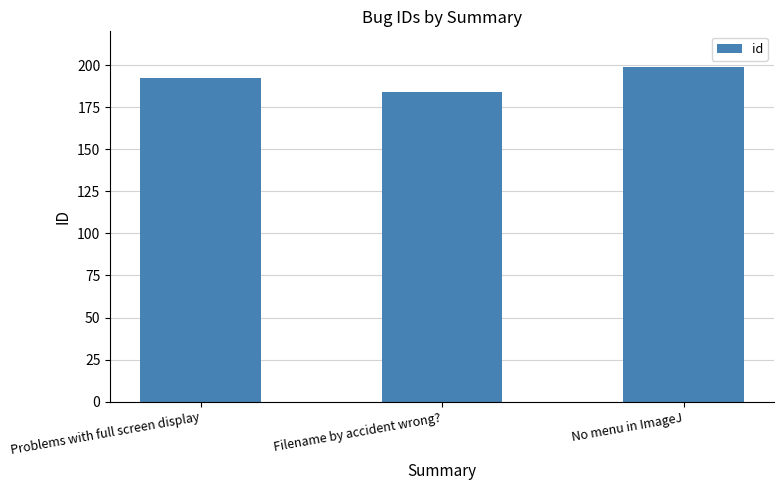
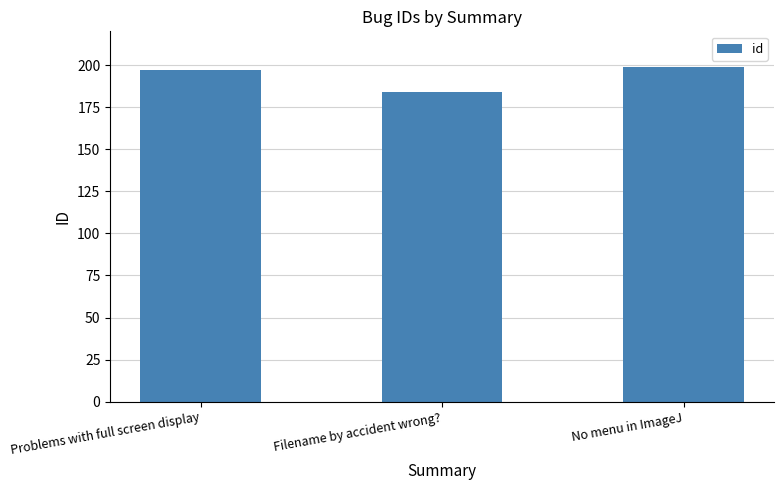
Problems with full screen display: 192 -> 197
